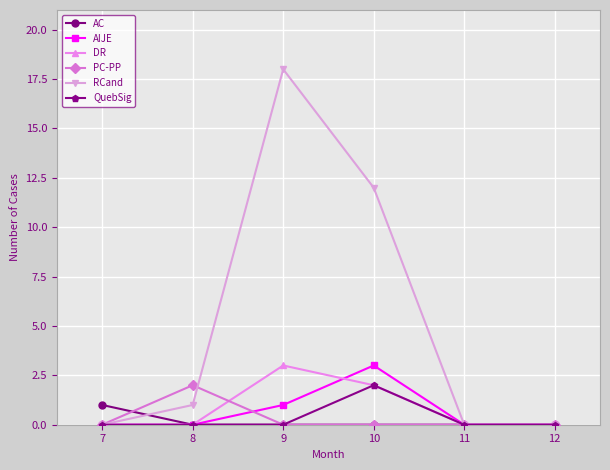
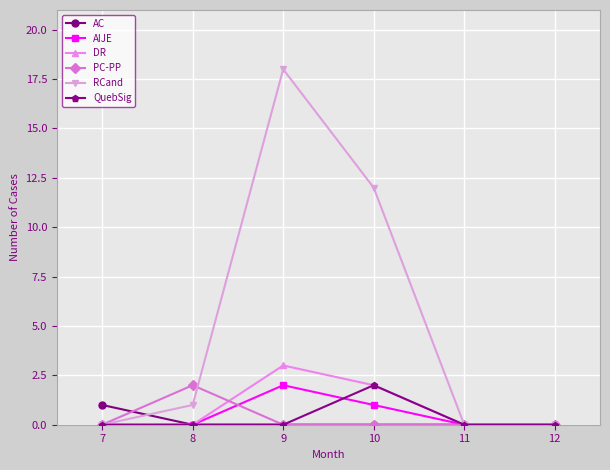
AIJE, 9: 1 -> 2
AIJE, 10: 3 -> 1
